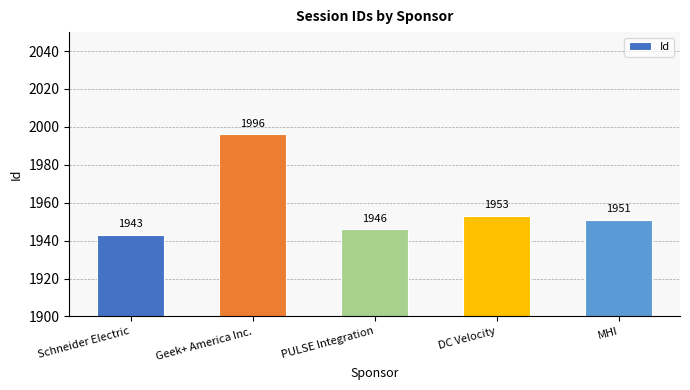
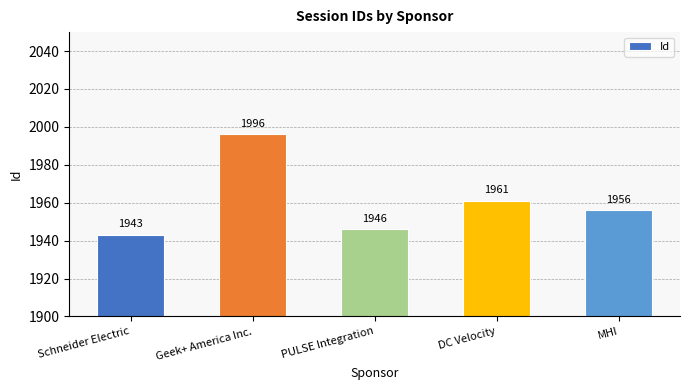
DC Velocity: 1953 -> 1961
MHI: 1951 -> 1956
